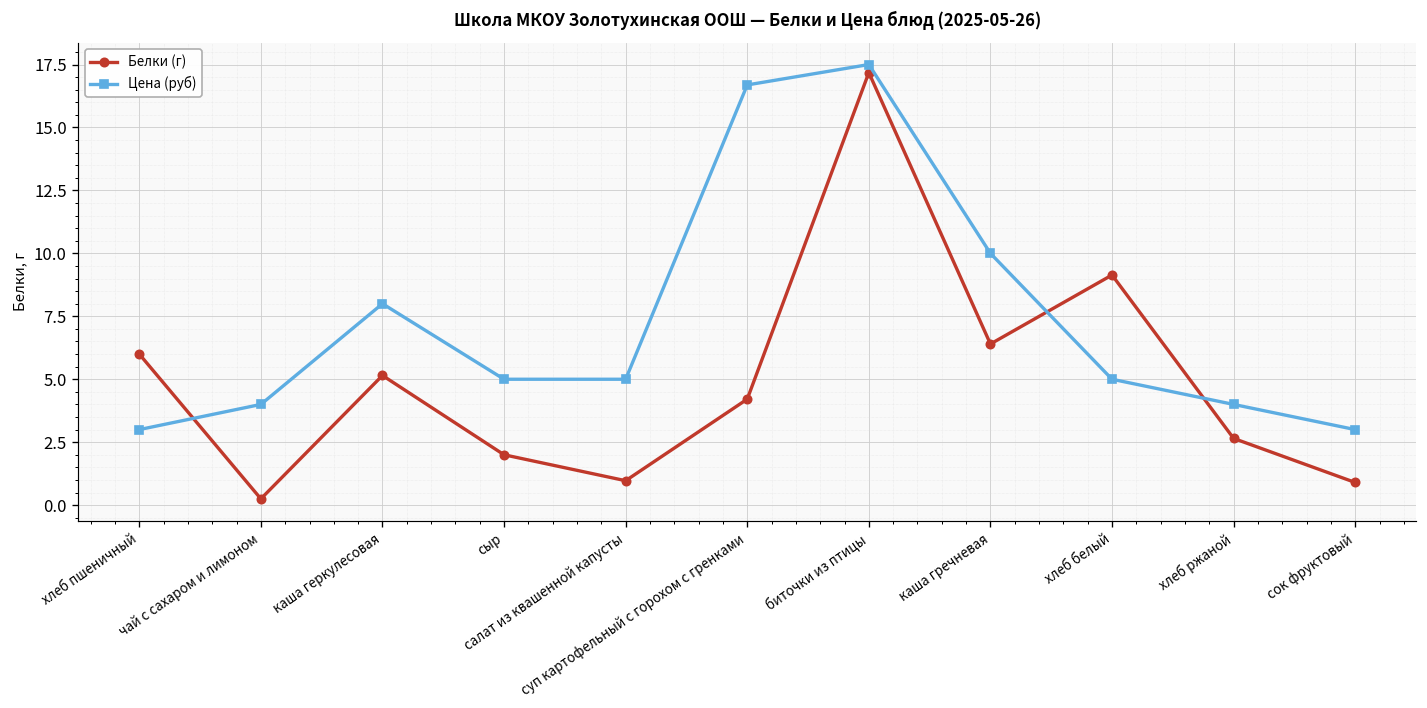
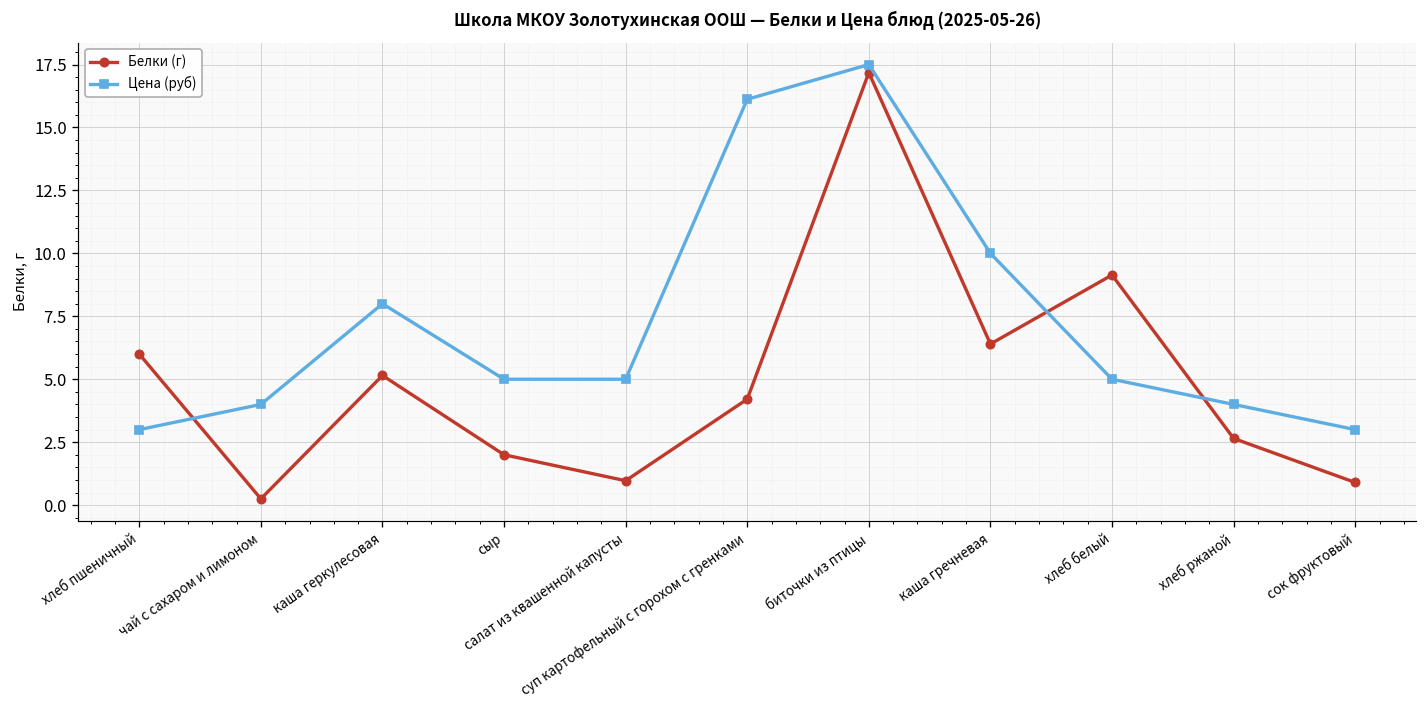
Цена (руб), суп картофельный с горохом с гренками: 16.7 -> 16.1
